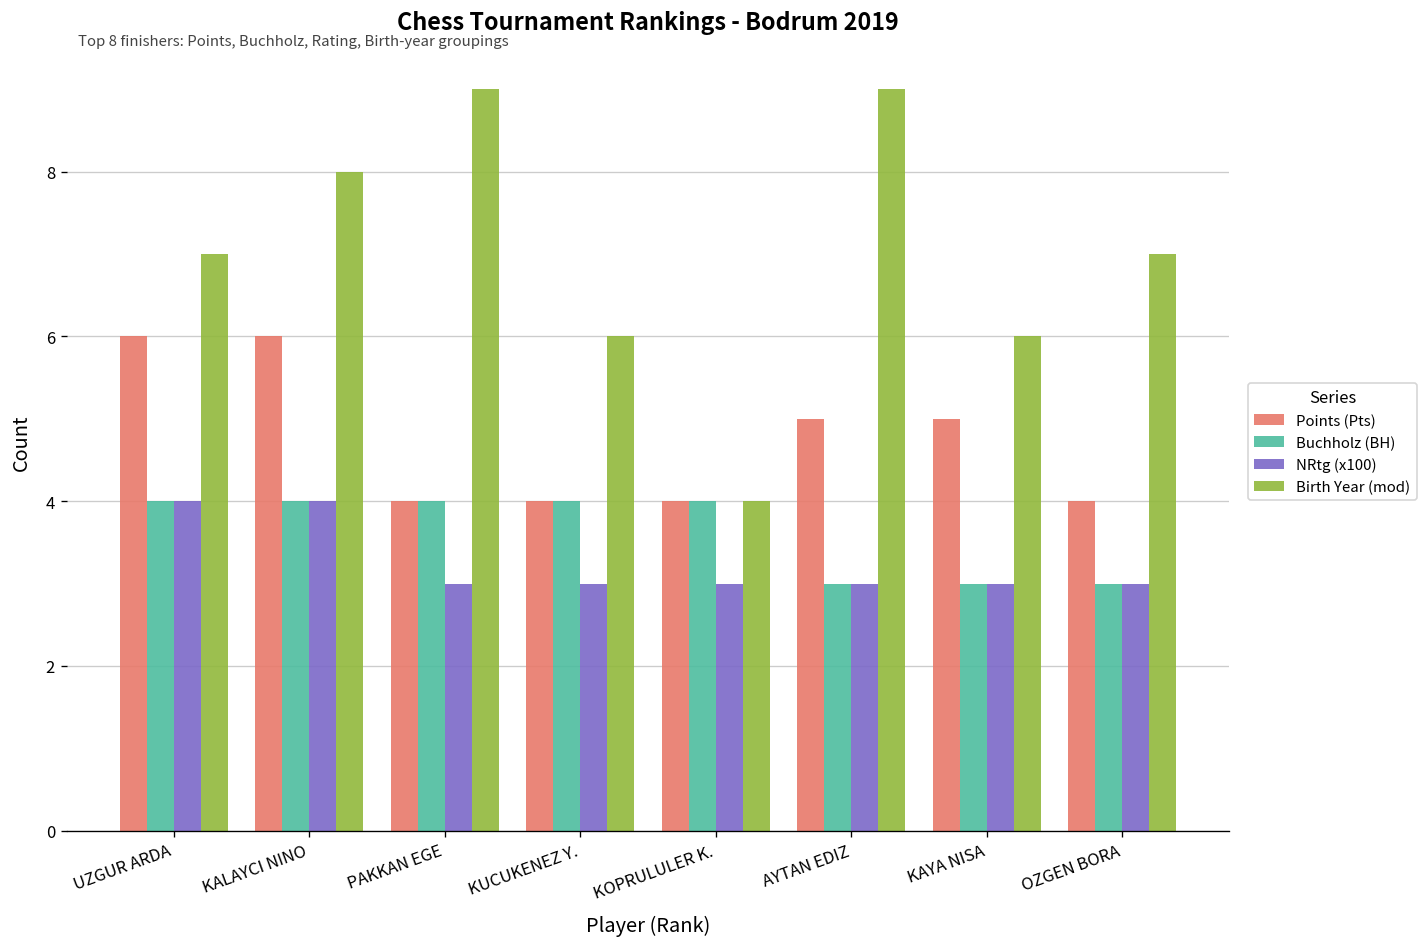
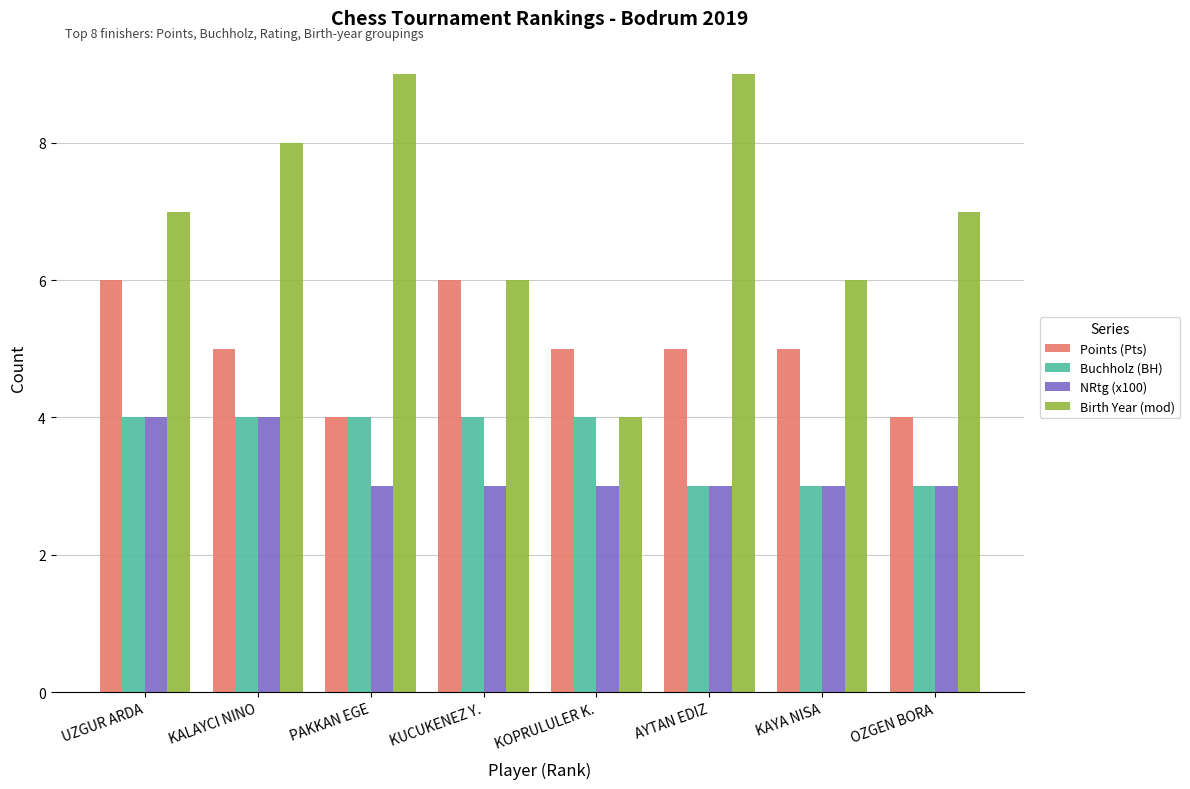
Points (Pts), KALAYCI NINO: 6 -> 5
Points (Pts), KUCUKENEZ Y.: 4 -> 6
Points (Pts), KOPRULULER K.: 4 -> 5
